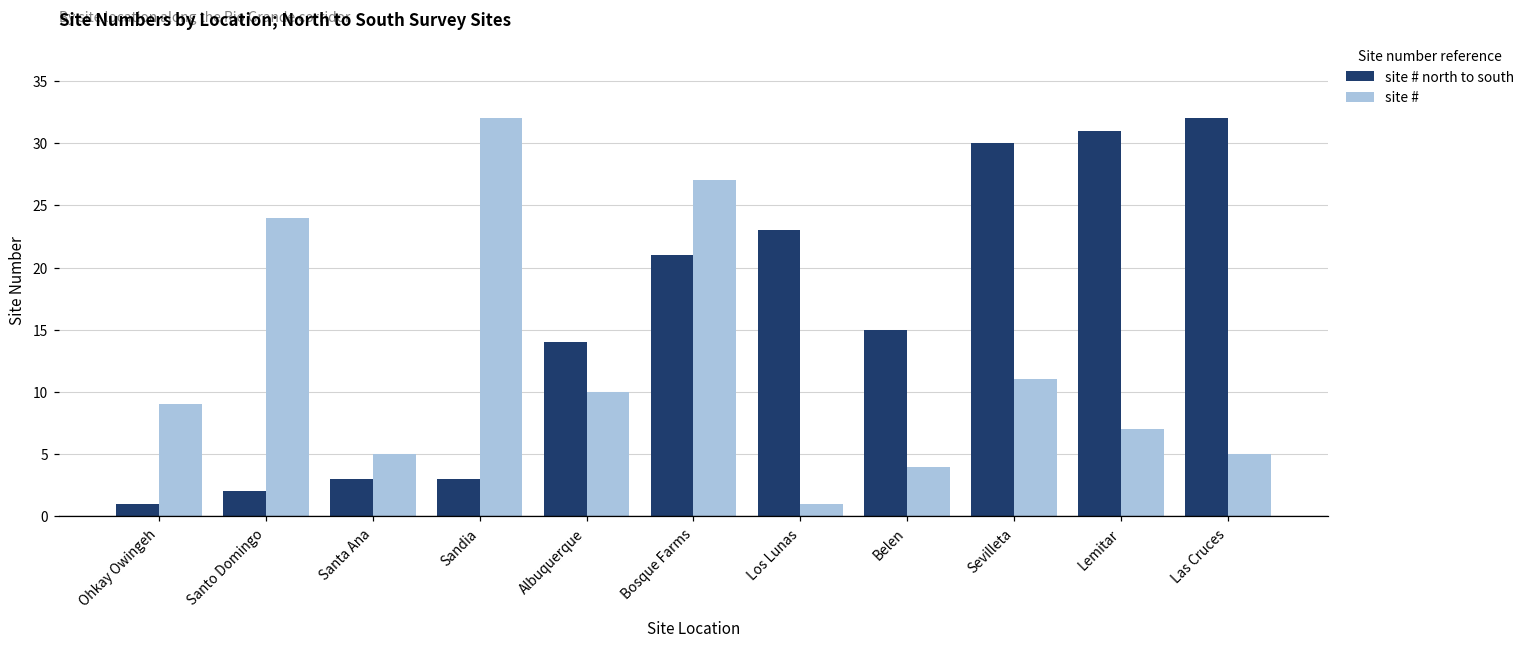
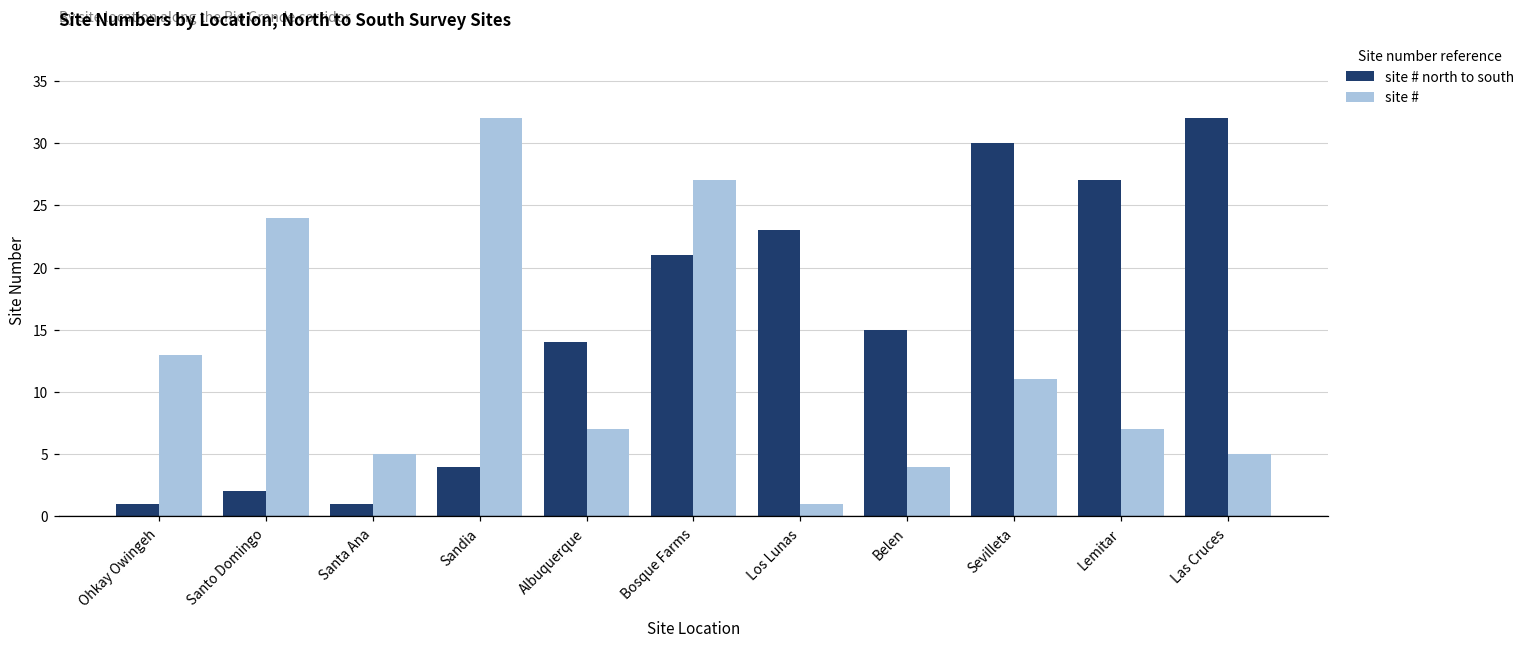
site #, Ohkay Owingeh: 9 -> 13
site # north to south, Santa Ana: 3 -> 1
site # north to south, Sandia: 3 -> 4
site #, Albuquerque: 10 -> 7
site # north to south, Lemitar: 31 -> 27
